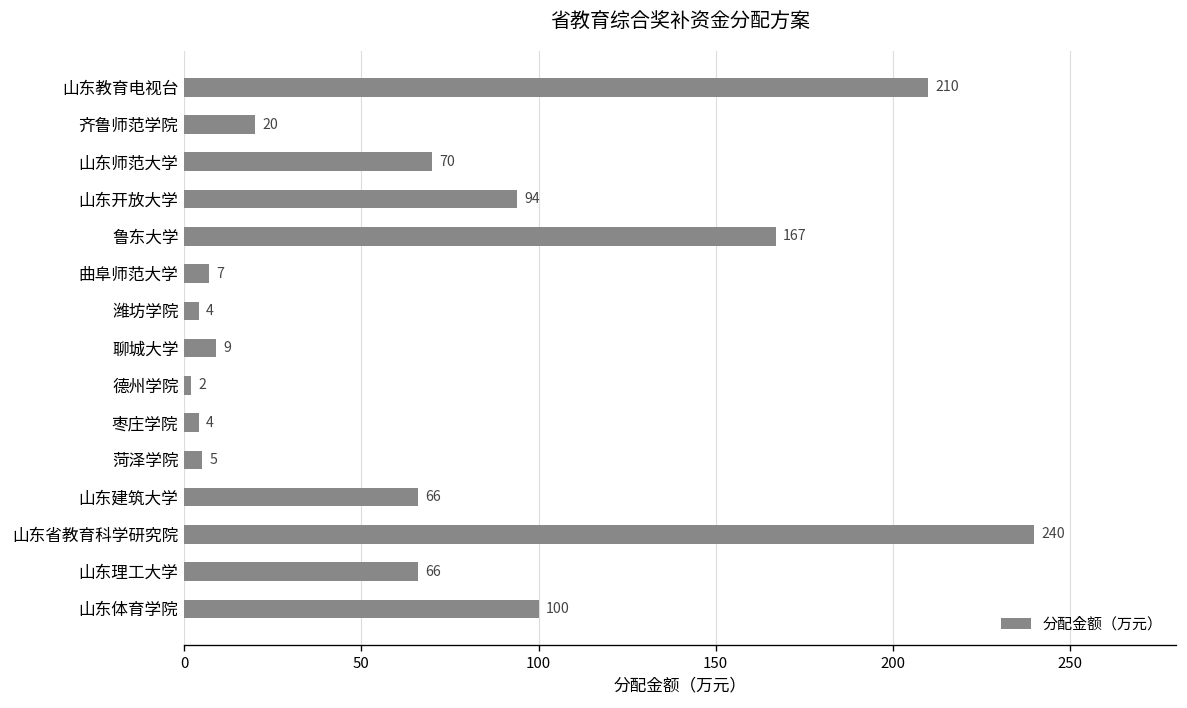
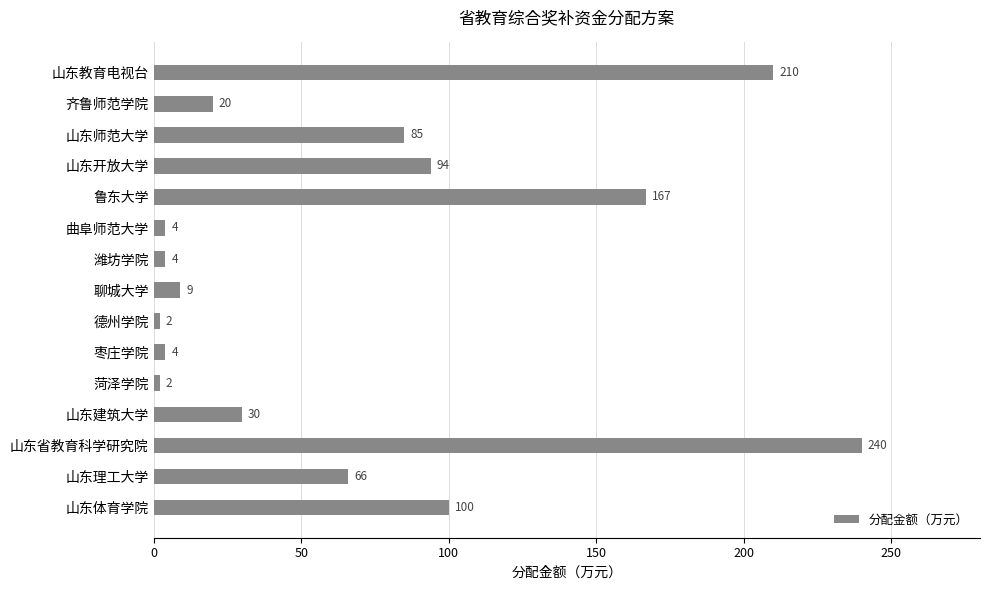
山东师范大学: 70 -> 85
曲阜师范大学: 7 -> 4
菏泽学院: 5 -> 2
山东建筑大学: 66 -> 30
